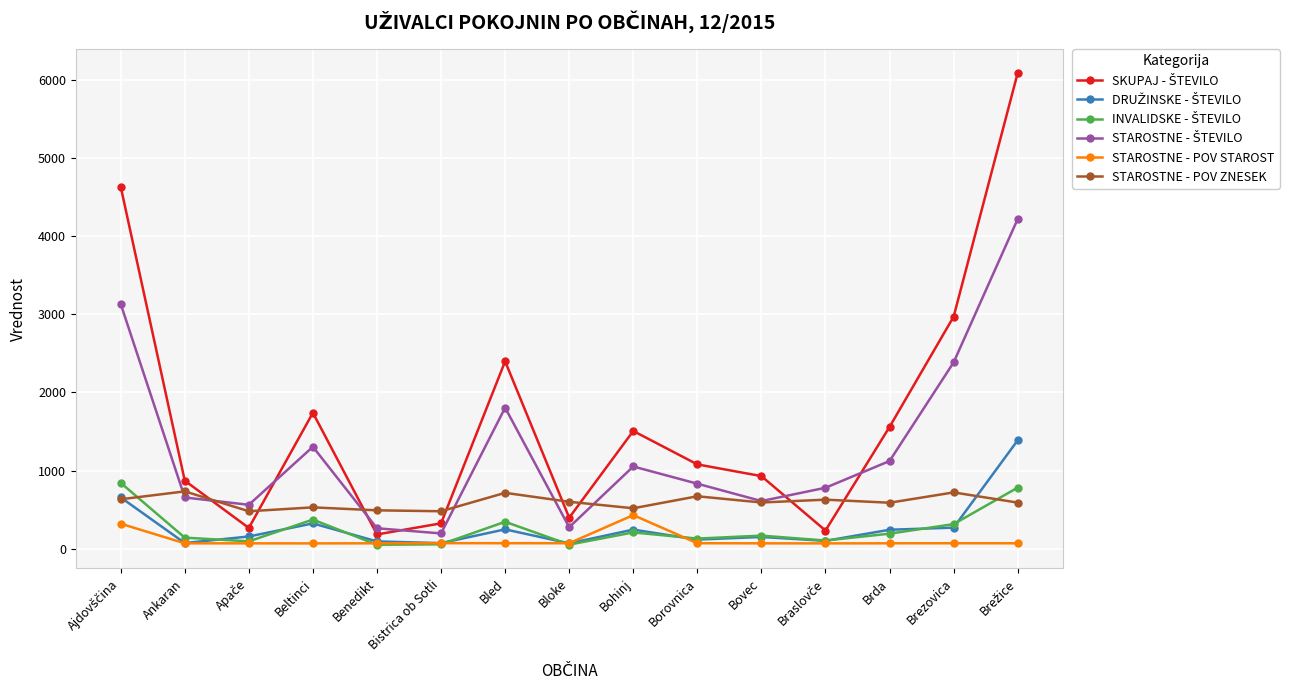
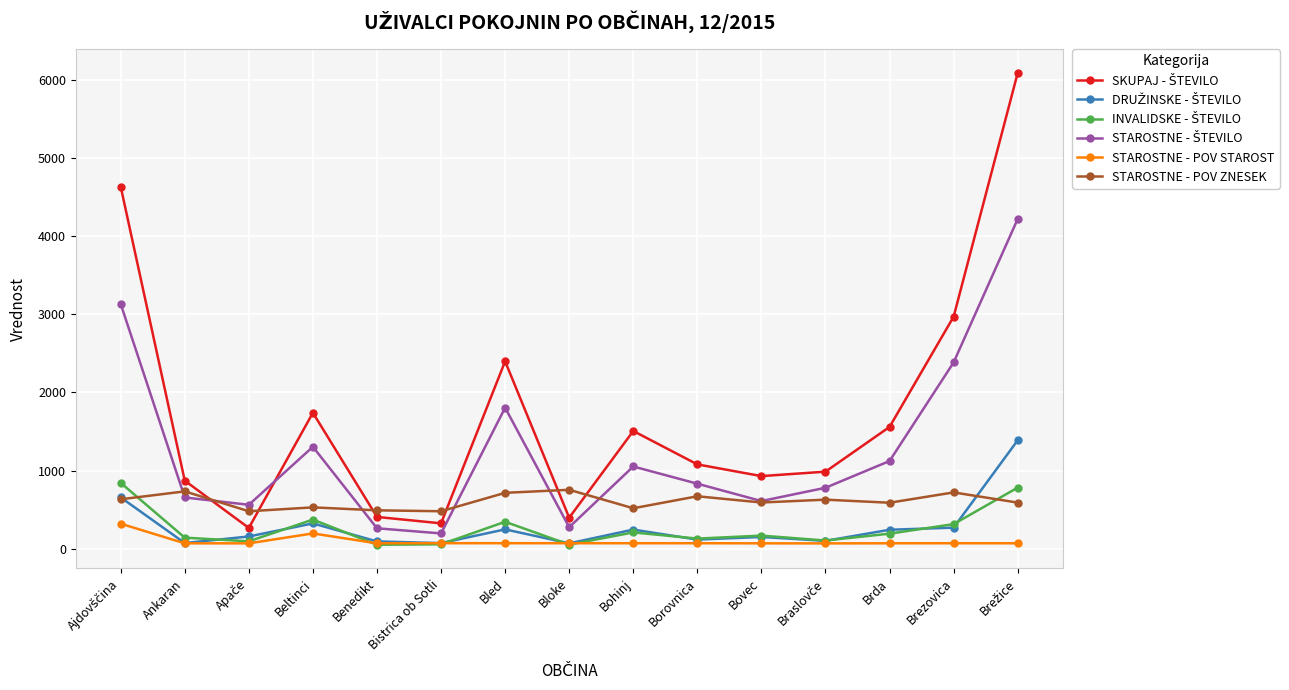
STAROSTNE - POV STAROST, Beltinci: 100 -> 200
SKUPAJ - ŠTEVILO, Benedikt: 200 -> 400
STAROSTNE - POV ZNESEK, Bloke: 600 -> 800
STAROSTNE - POV STAROST, Bohinj: 400 -> 100
SKUPAJ - ŠTEVILO, Braslovče: 200 -> 1000
